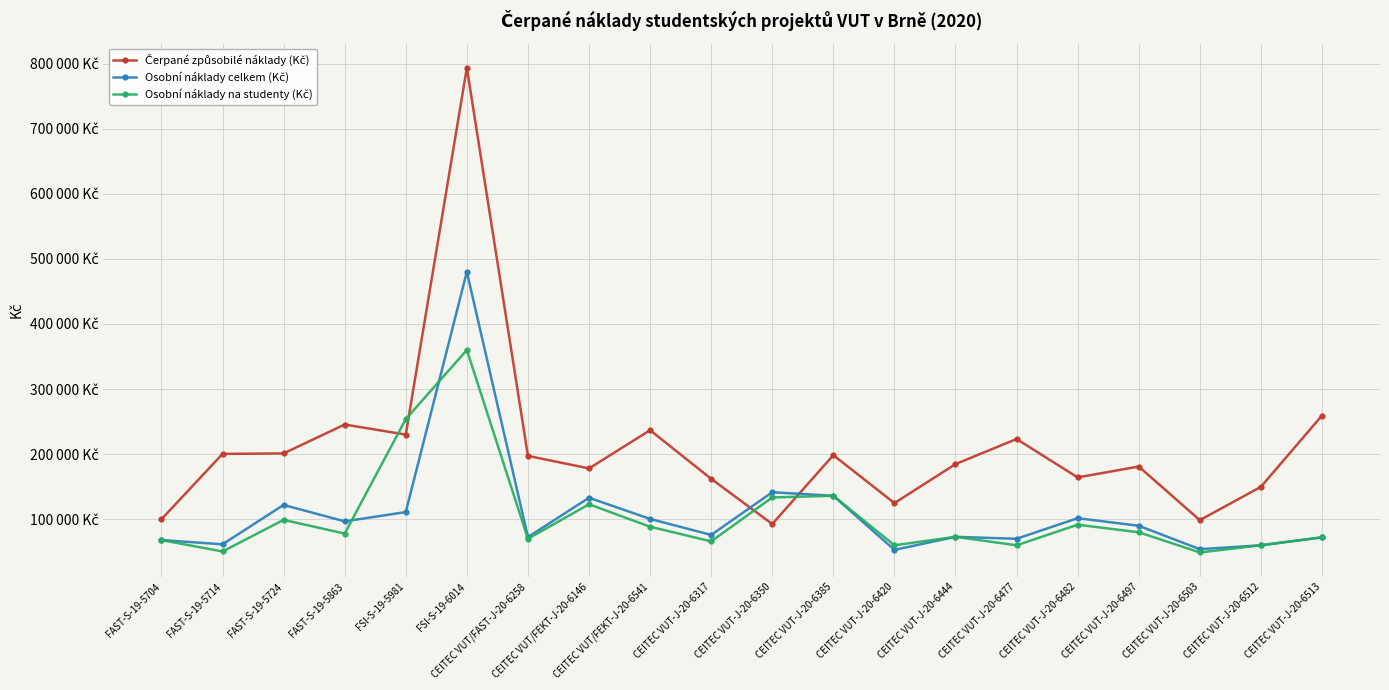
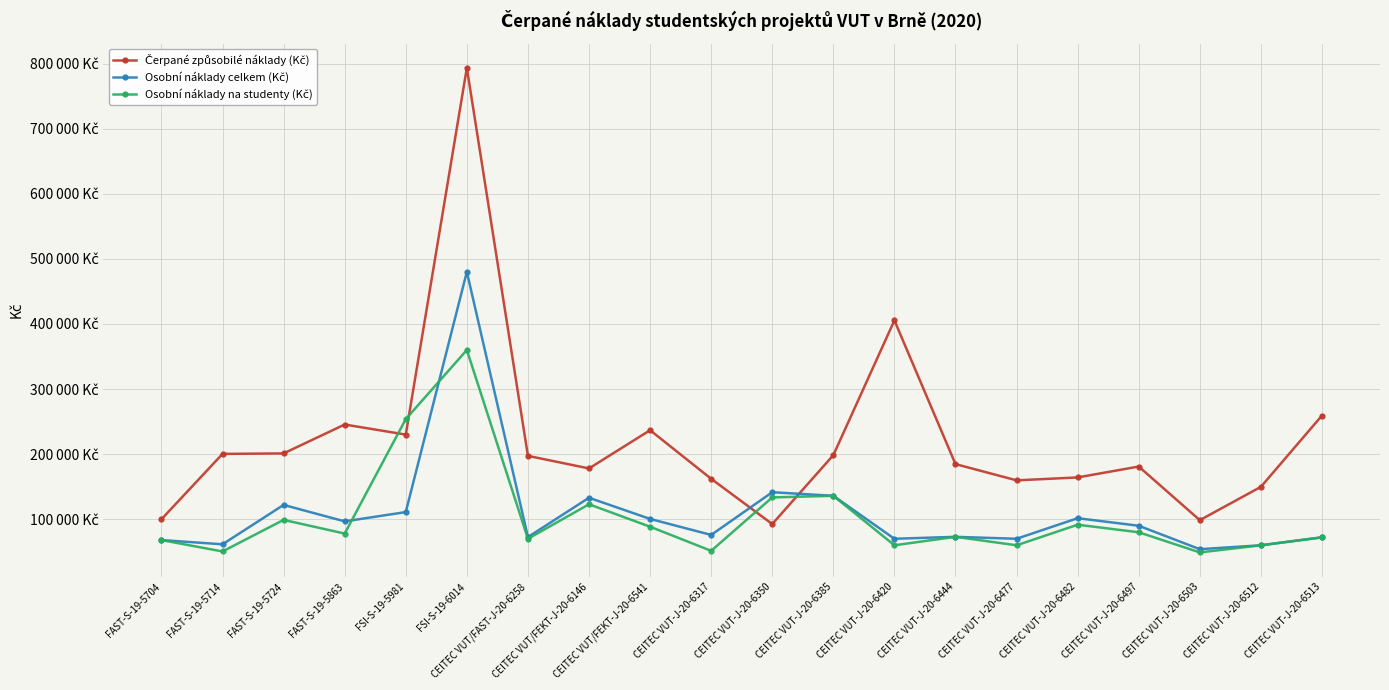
Osobní náklady na studenty (Kč), CEITEC VUT-J-20-6317: 70000 Kč -> 50000 Kč
Čerpané způsobilé náklady (Kč), CEITEC VUT-J-20-6420: 120000 Kč -> 410000 Kč
Osobní náklady celkem (Kč), CEITEC VUT-J-20-6420: 50000 Kč -> 70000 Kč
Čerpané způsobilé náklady (Kč), CEITEC VUT-J-20-6477: 220000 Kč -> 160000 Kč
